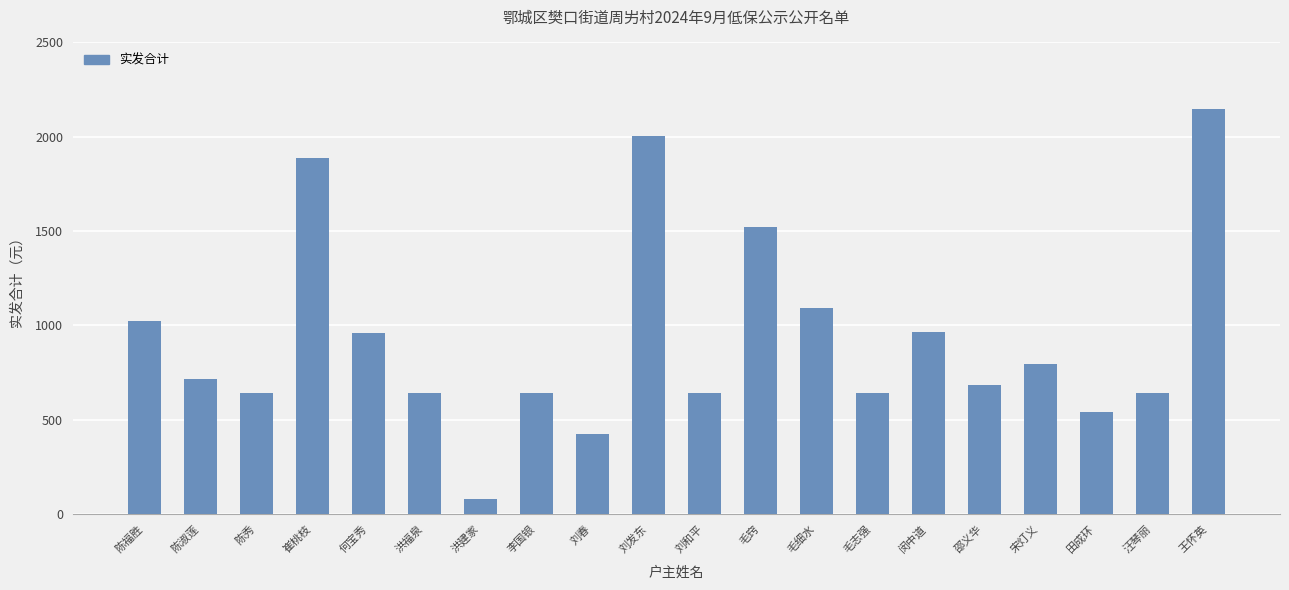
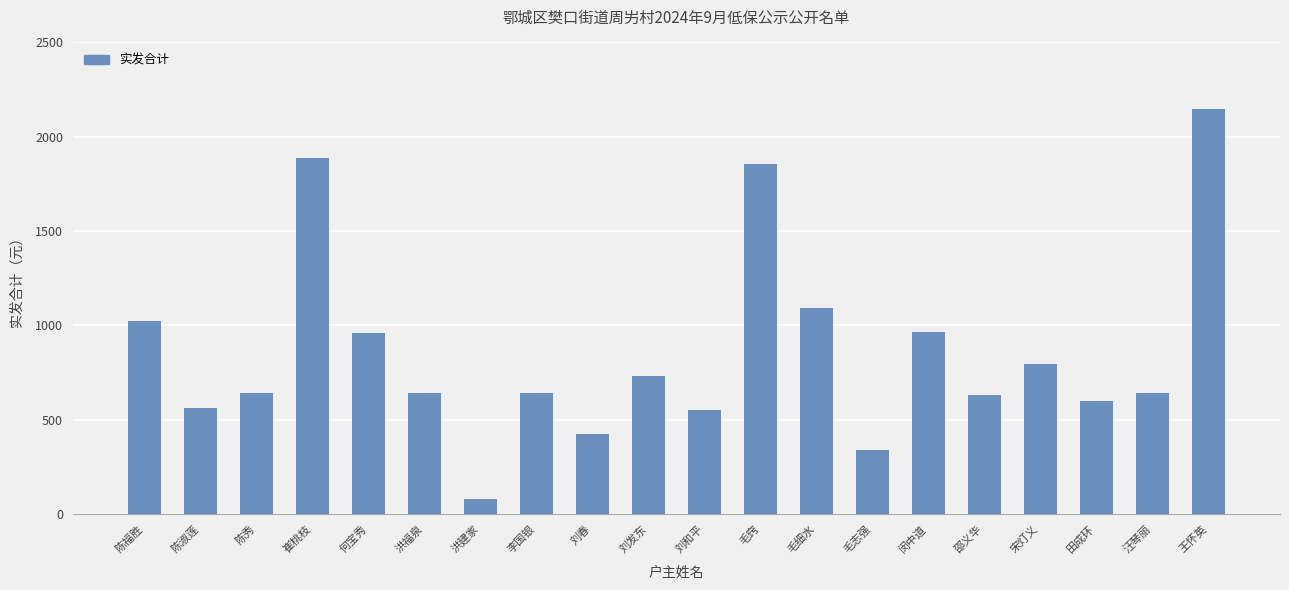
陈淑莲: 710 -> 560
刘发东: 2000 -> 730
刘和平: 640 -> 550
毛窍: 1520 -> 1860
毛志强: 640 -> 340
邵义华: 690 -> 630
田成环: 540 -> 600
